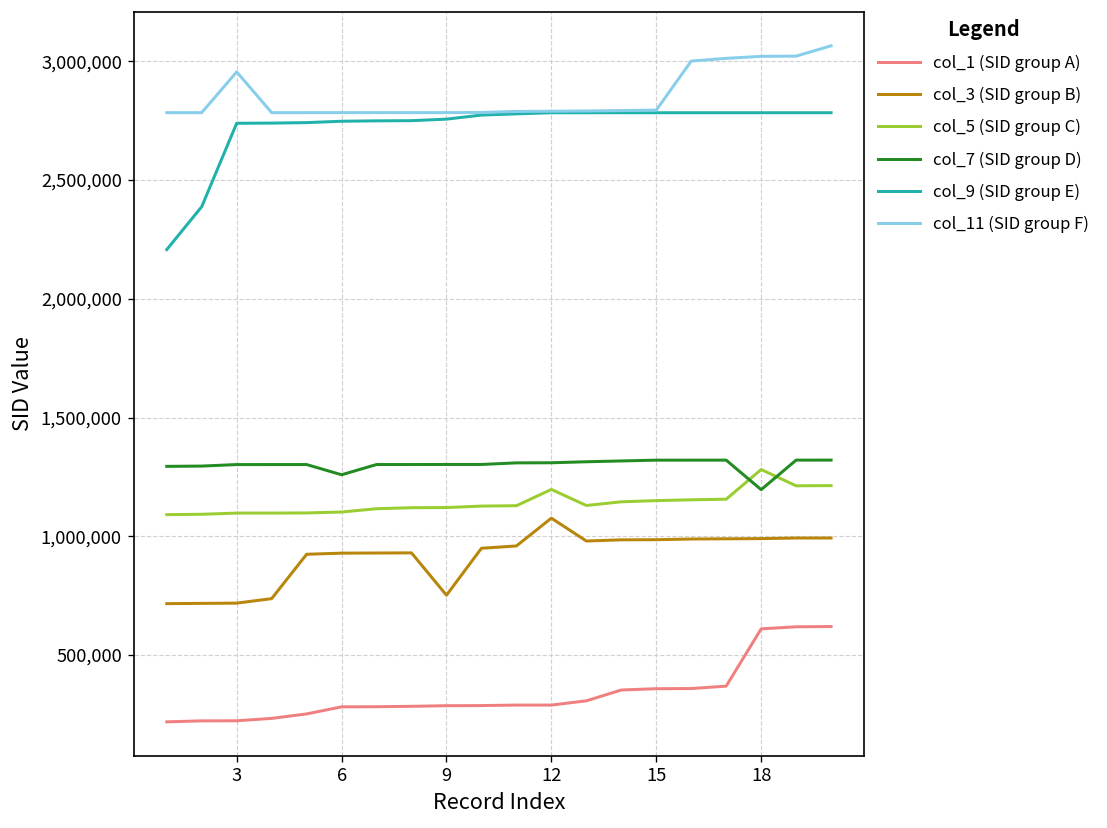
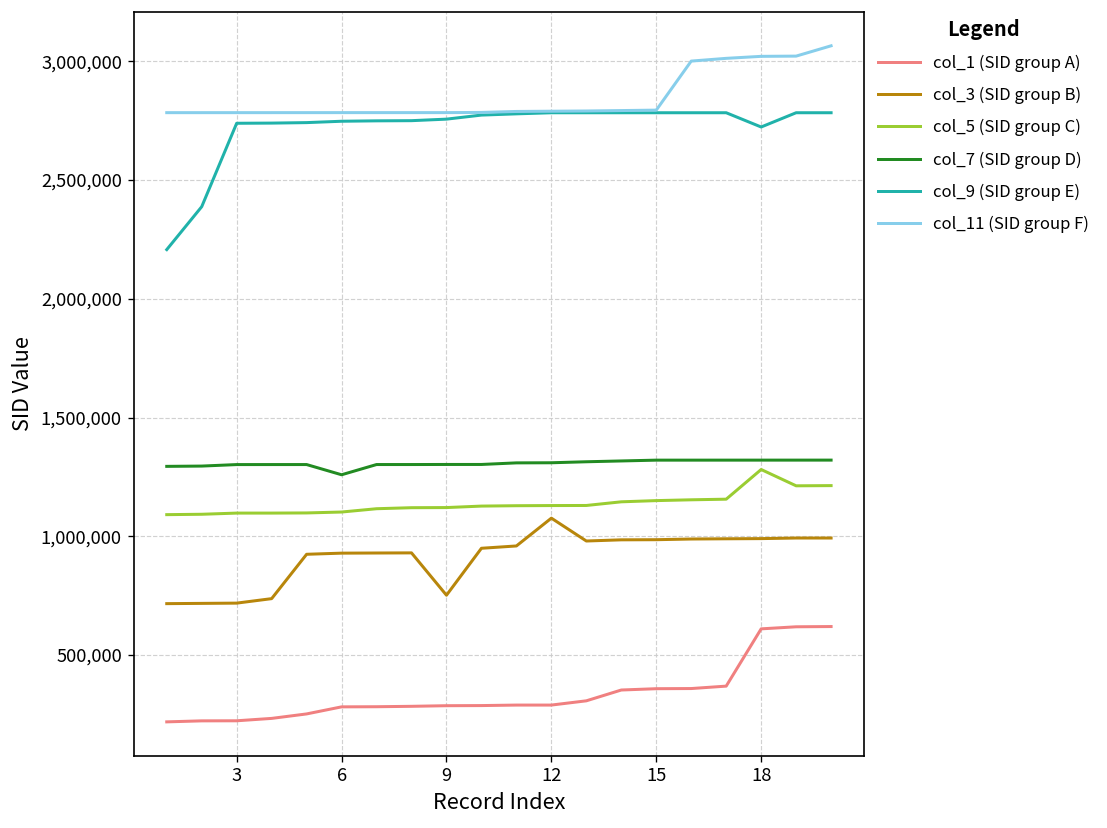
col_11 (SID group F), 3: 2,960,000 -> 2,780,000
col_5 (SID group C), 12: 1,200,000 -> 1,130,000
col_7 (SID group D), 18: 1,200,000 -> 1,320,000
col_9 (SID group E), 18: 2,780,000 -> 2,720,000
